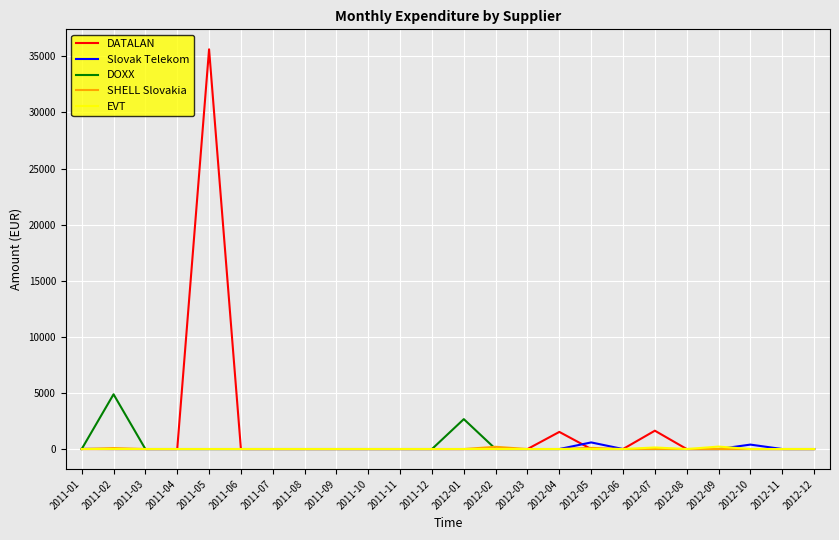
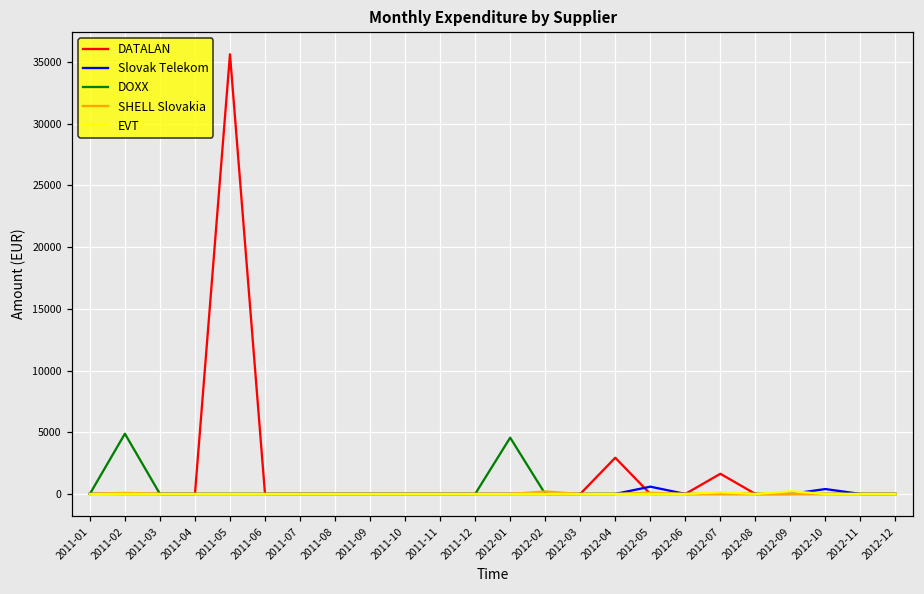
DOXX, 2012-01: 2700 -> 4600
DATALAN, 2012-04: 1500 -> 2900
